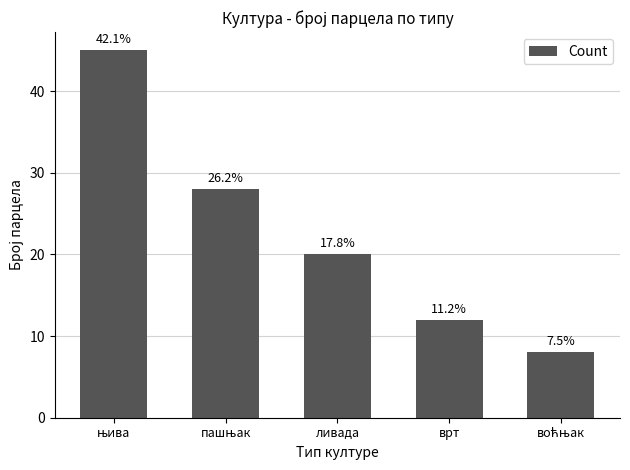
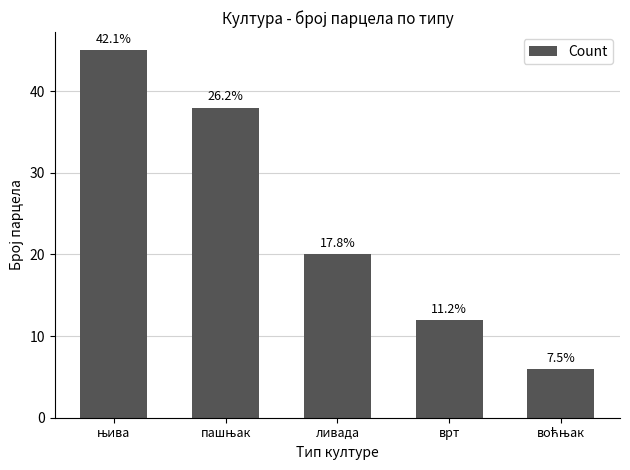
пашњак: 28 -> 38
воћњак: 8 -> 6
